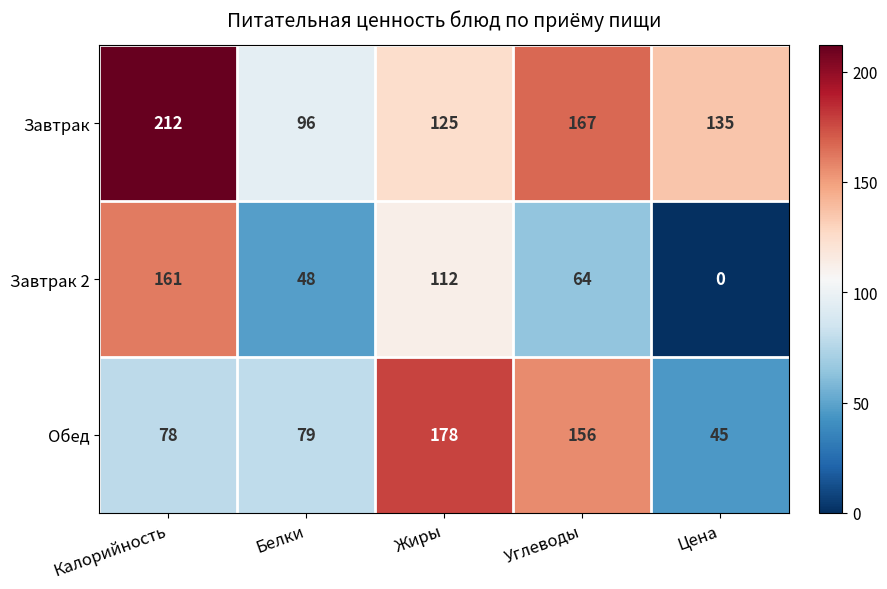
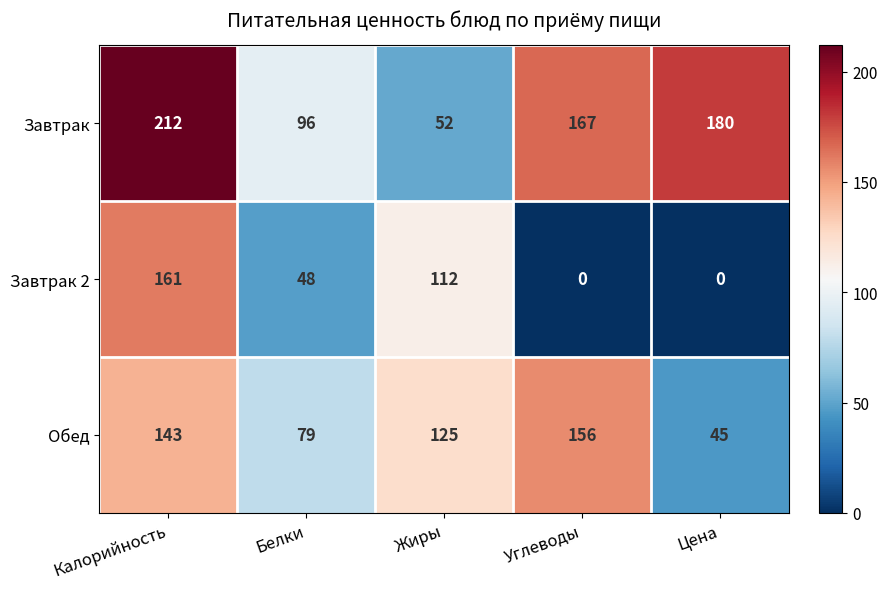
Завтрак, Жиры: 125 -> 52
Завтрак, Цена: 135 -> 180
Завтрак 2, Углеводы: 64 -> 0
Обед, Калорийность: 78 -> 143
Обед, Жиры: 178 -> 125
